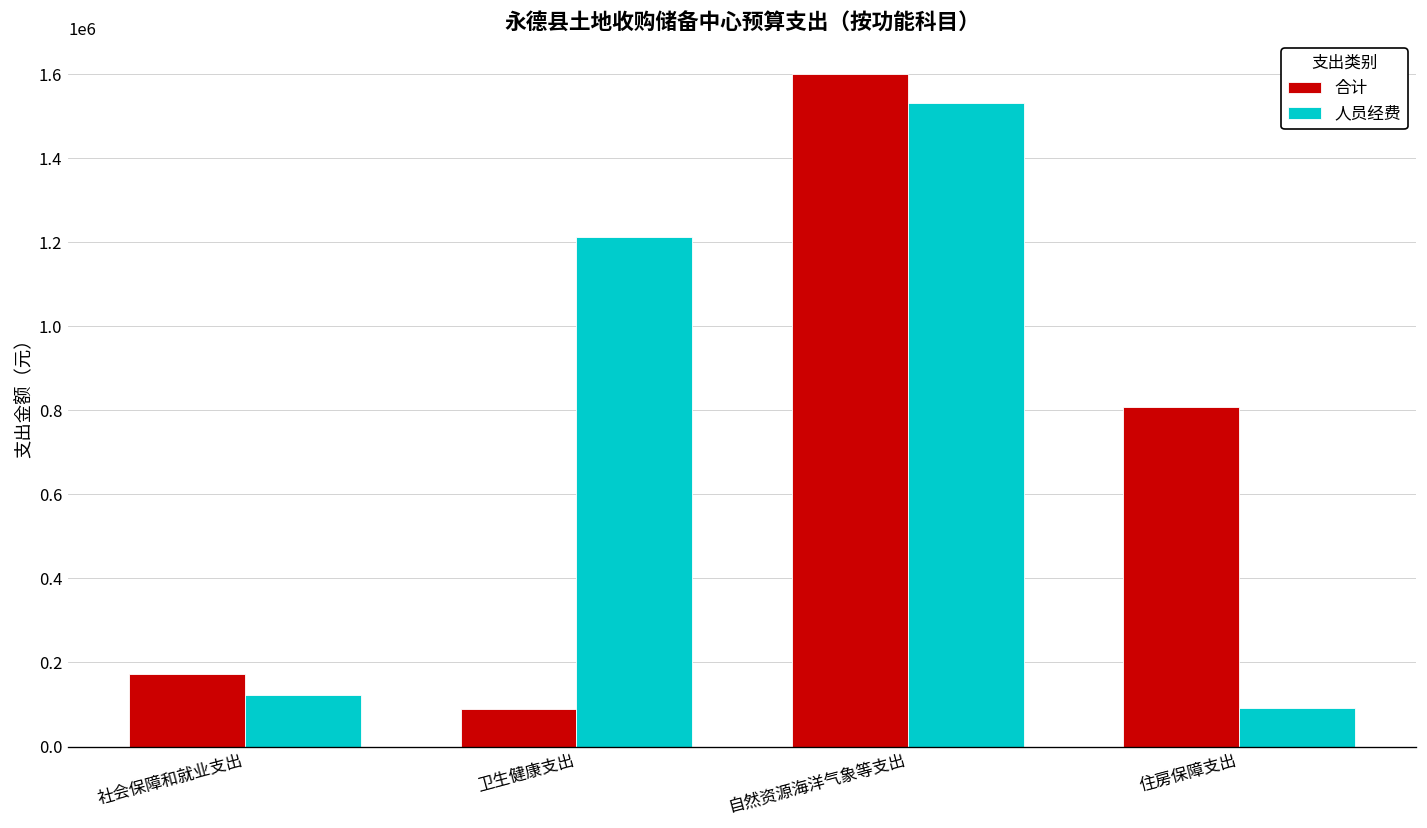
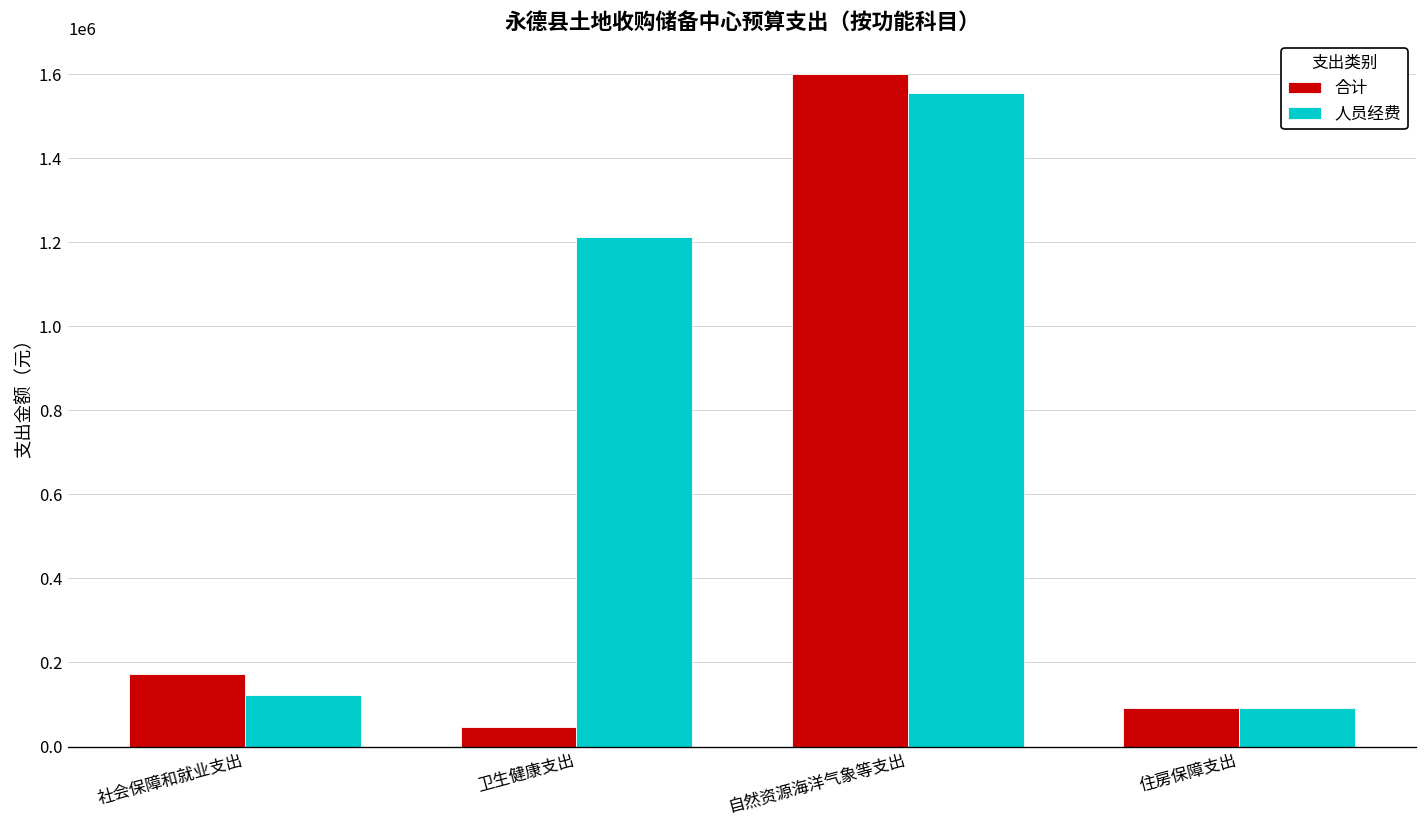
合计, 卫生健康支出: 90000 -> 50000
人员经费, 自然资源海洋气象等支出: 1530000 -> 1560000
合计, 住房保障支出: 810000 -> 90000
